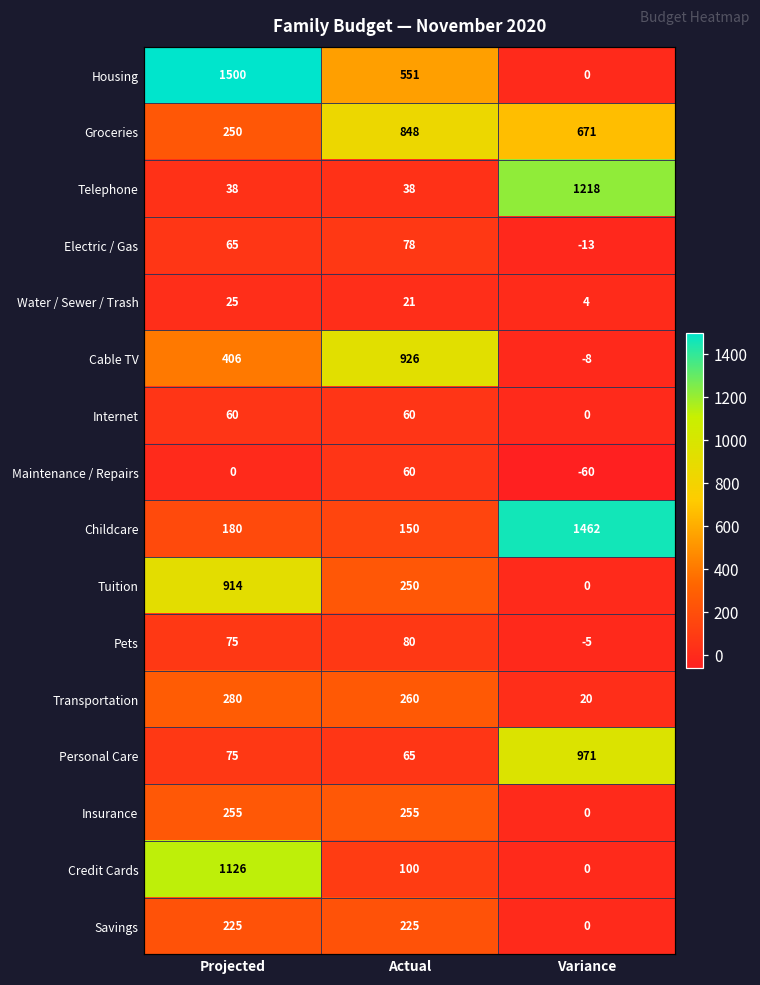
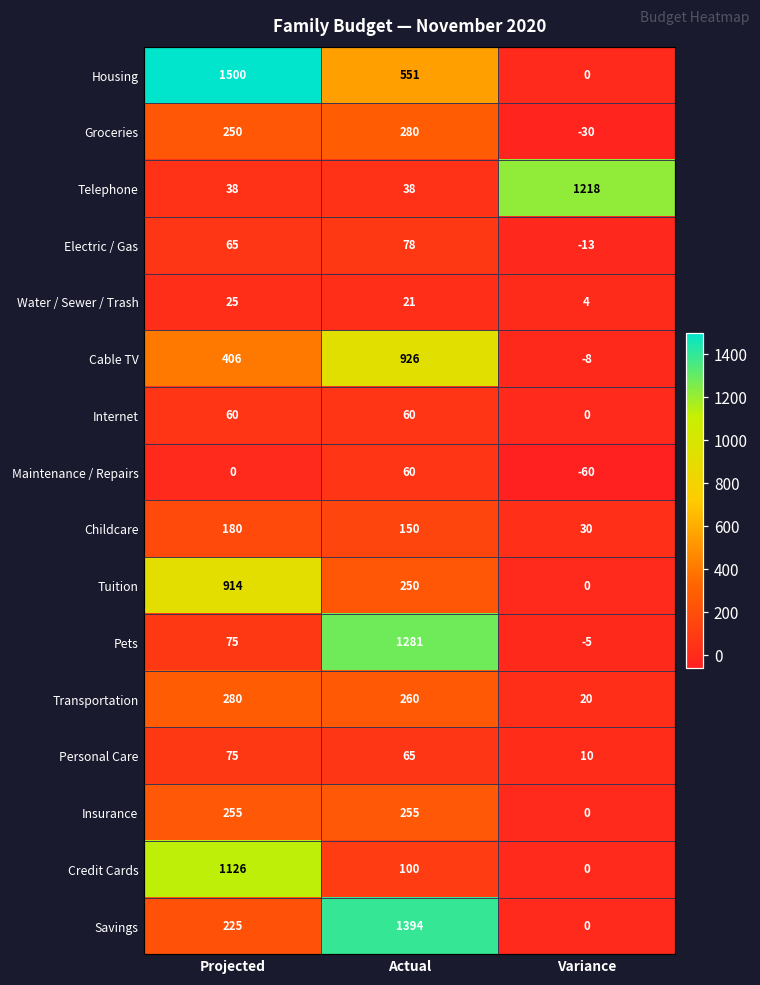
Groceries, Actual: 848 -> 280
Groceries, Variance: 671 -> -30
Childcare, Variance: 1462 -> 30
Pets, Actual: 80 -> 1281
Personal Care, Variance: 971 -> 10
Savings, Actual: 225 -> 1394
